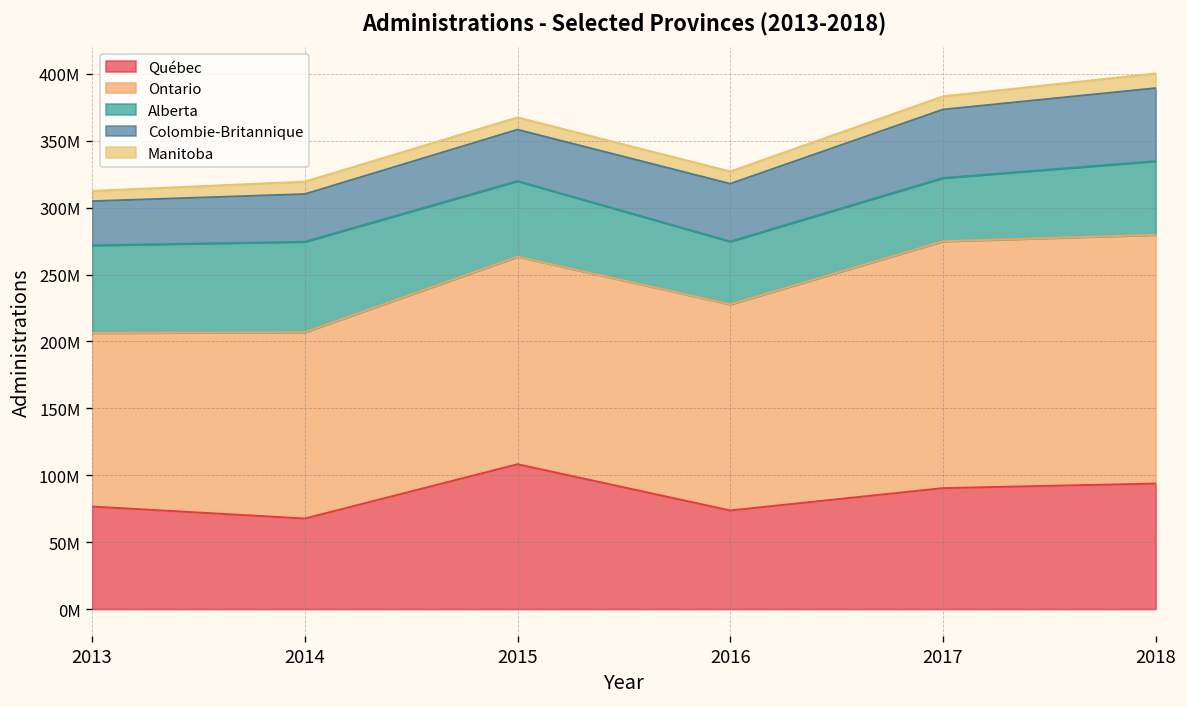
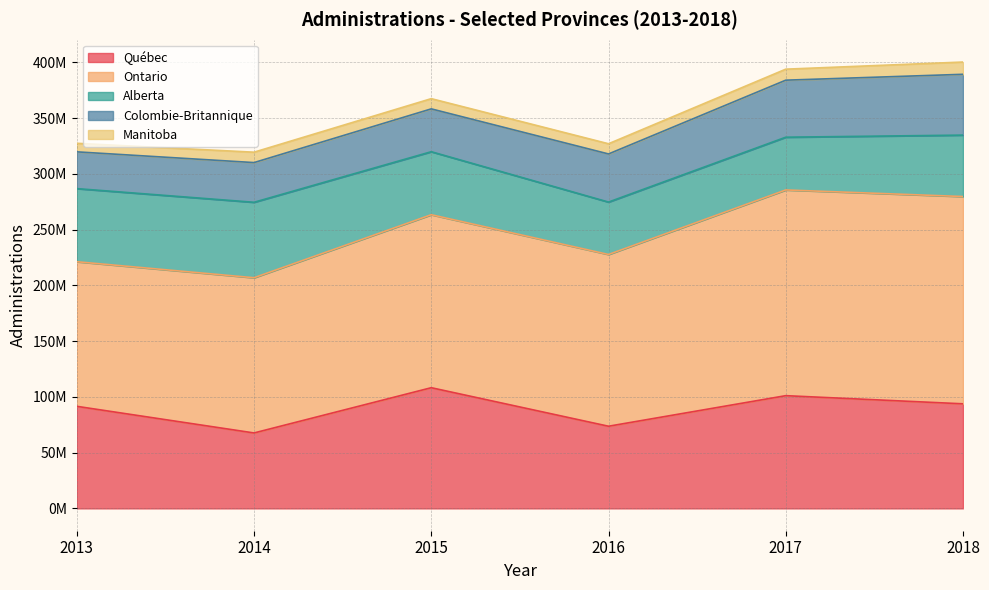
Québec, 2013: 77000000 -> 92000000
Québec, 2017: 90000000 -> 101000000
